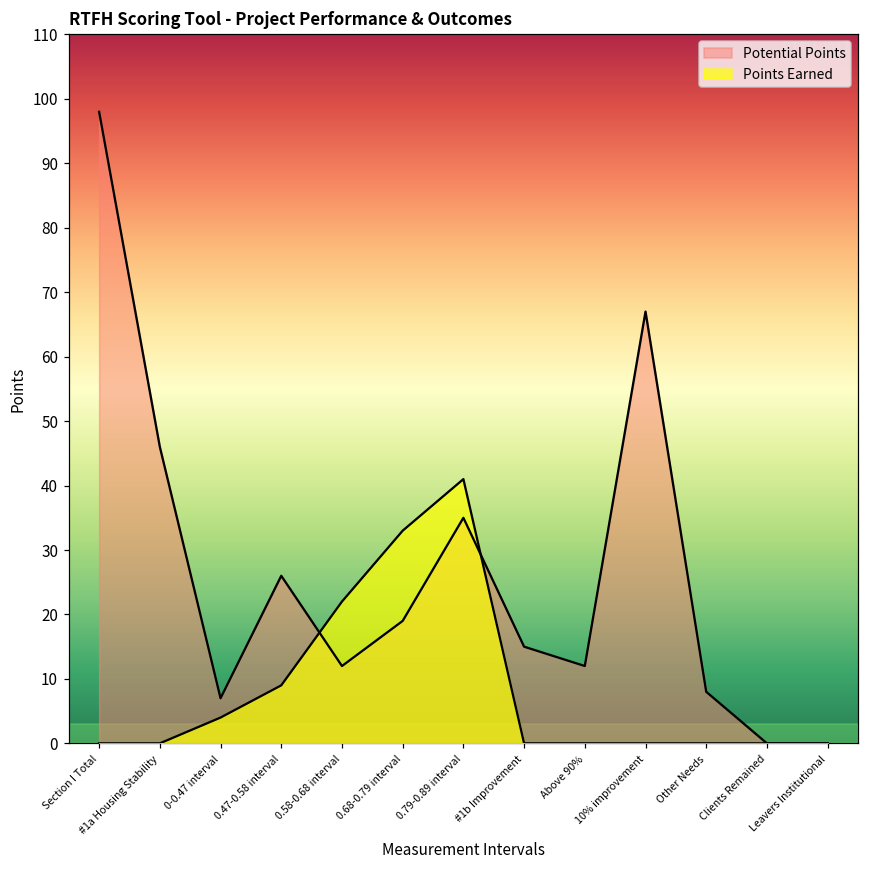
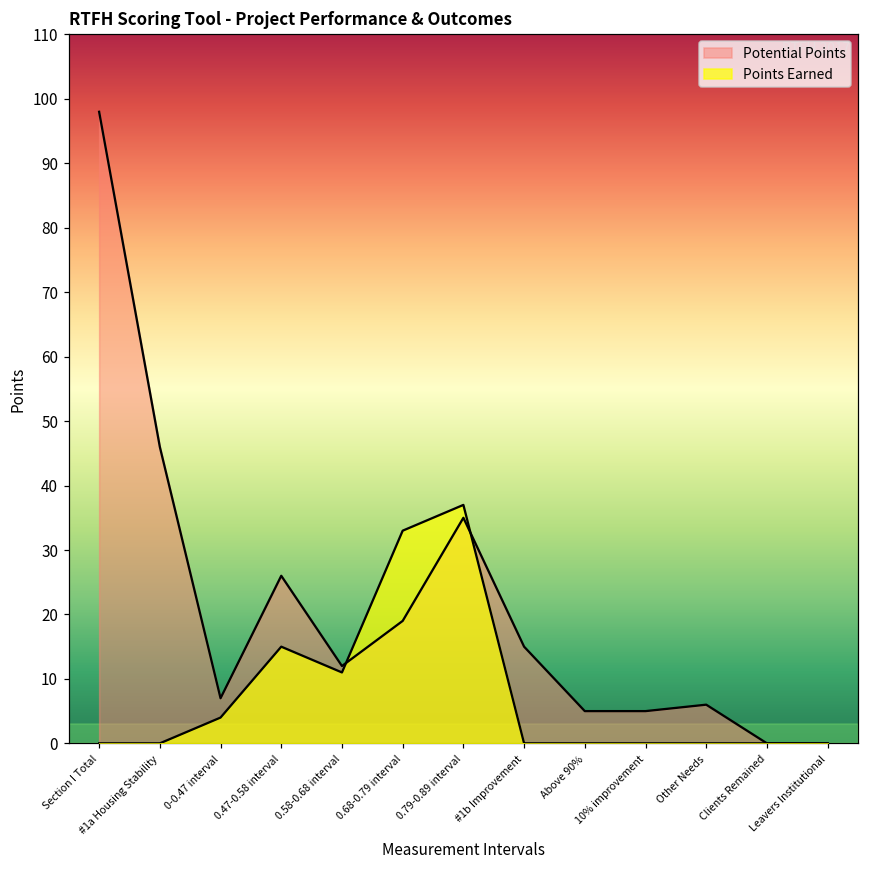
Points Earned, 0.47-0.58 interval: 9 -> 15
Points Earned, 0.58-0.68 interval: 22 -> 11
Points Earned, 0.79-0.89 interval: 41 -> 37
Potential Points, Above 90%: 12 -> 5
Potential Points, 10% improvement: 67 -> 5
Potential Points, Other Needs: 8 -> 6
